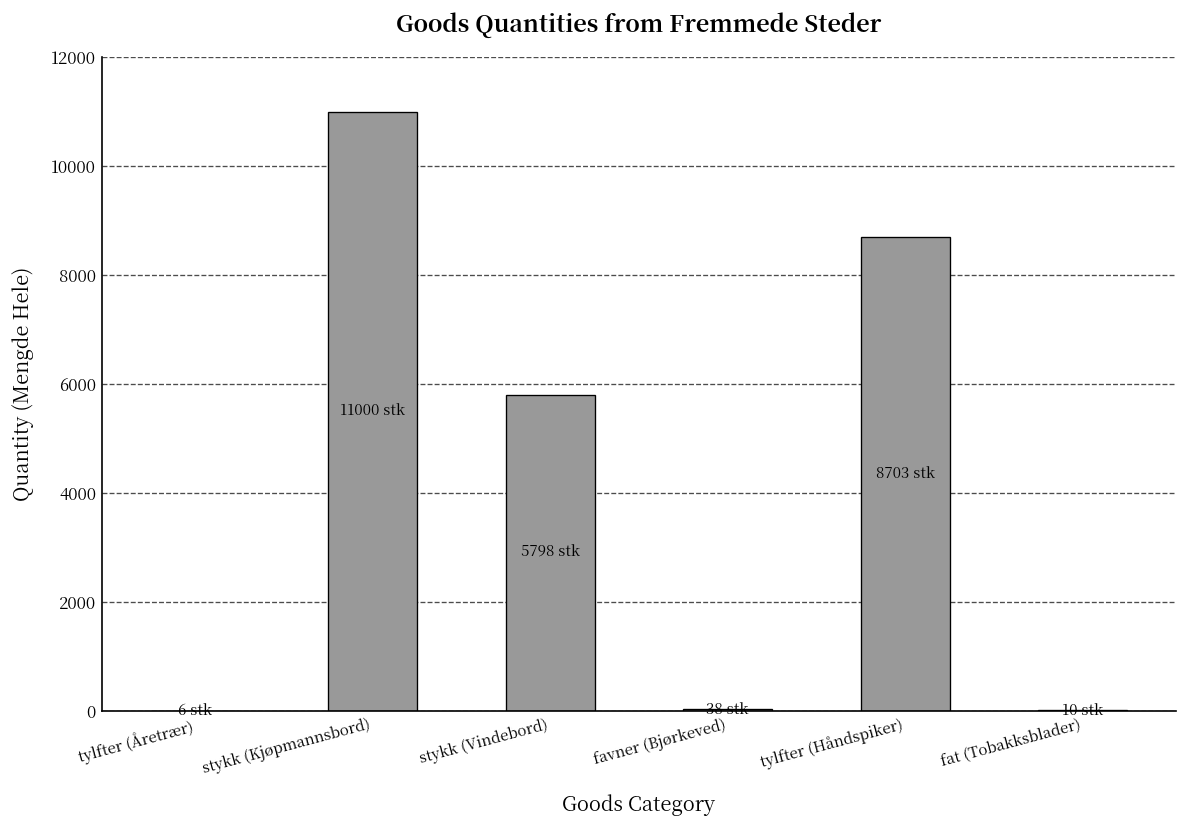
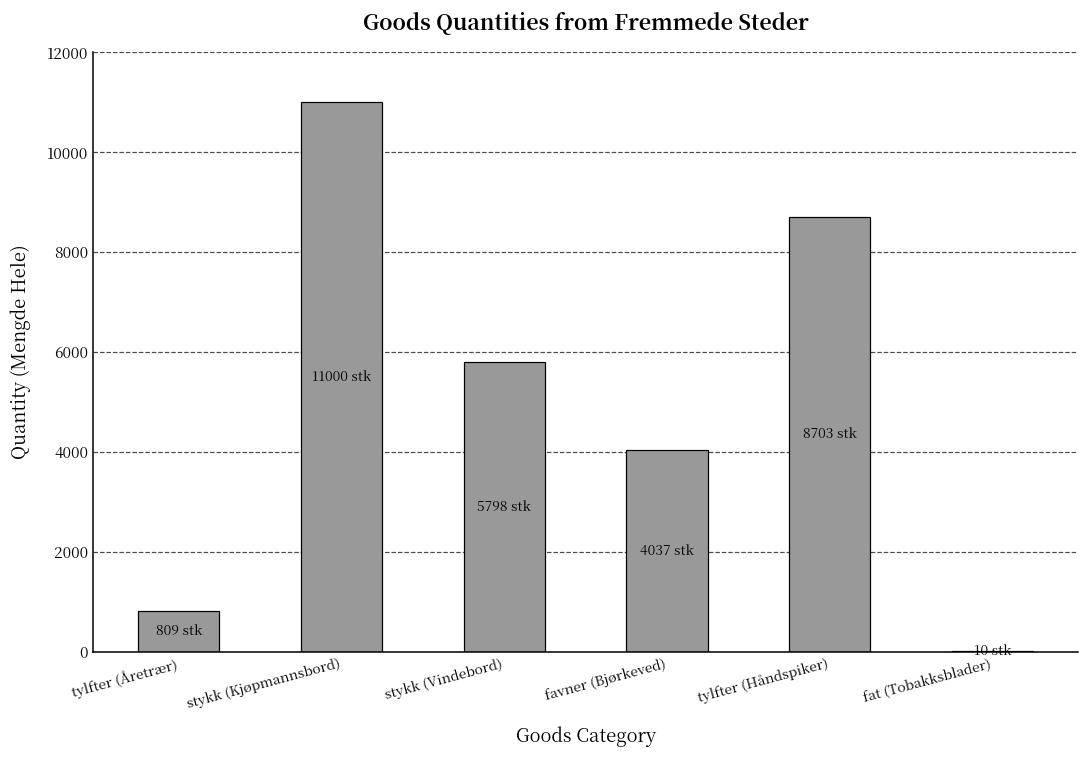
tylfter (Åretrær): 6 -> 809
favner (Bjørkeved): 38 -> 4037
